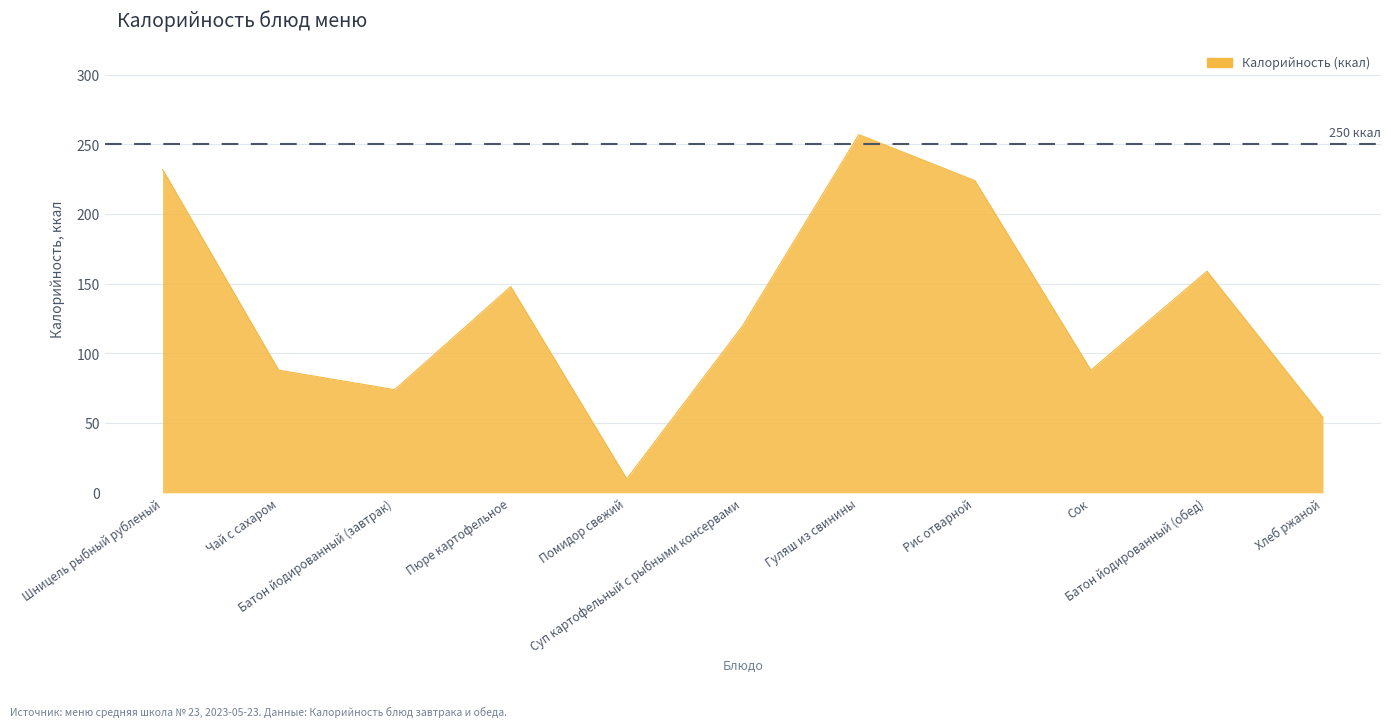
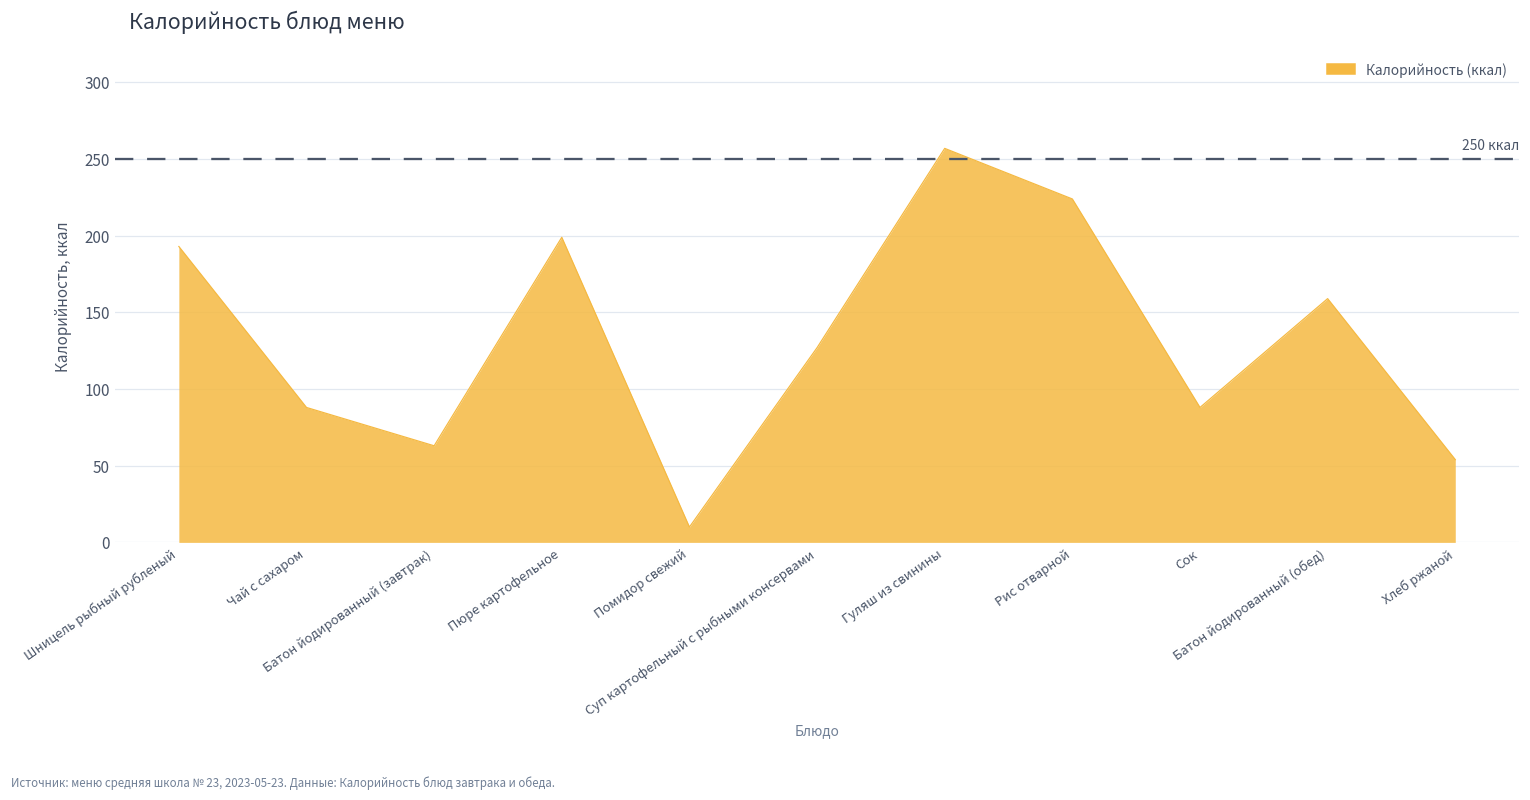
Шницель рыбный рубленый: 232 -> 193
Батон йодированный (завтрак): 74 -> 63
Пюре картофельное: 148 -> 199
Суп картофельный с рыбными консервами: 120 -> 127
